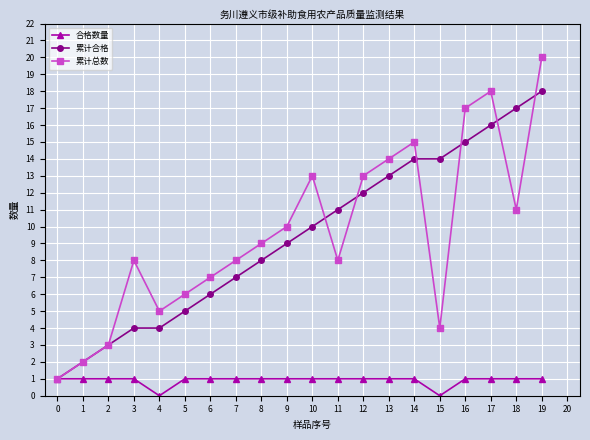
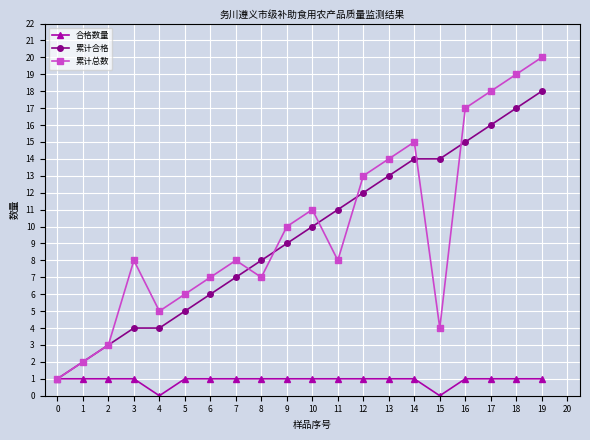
累计总数, 8: 9 -> 7
累计总数, 10: 13 -> 11
累计总数, 18: 11 -> 19
